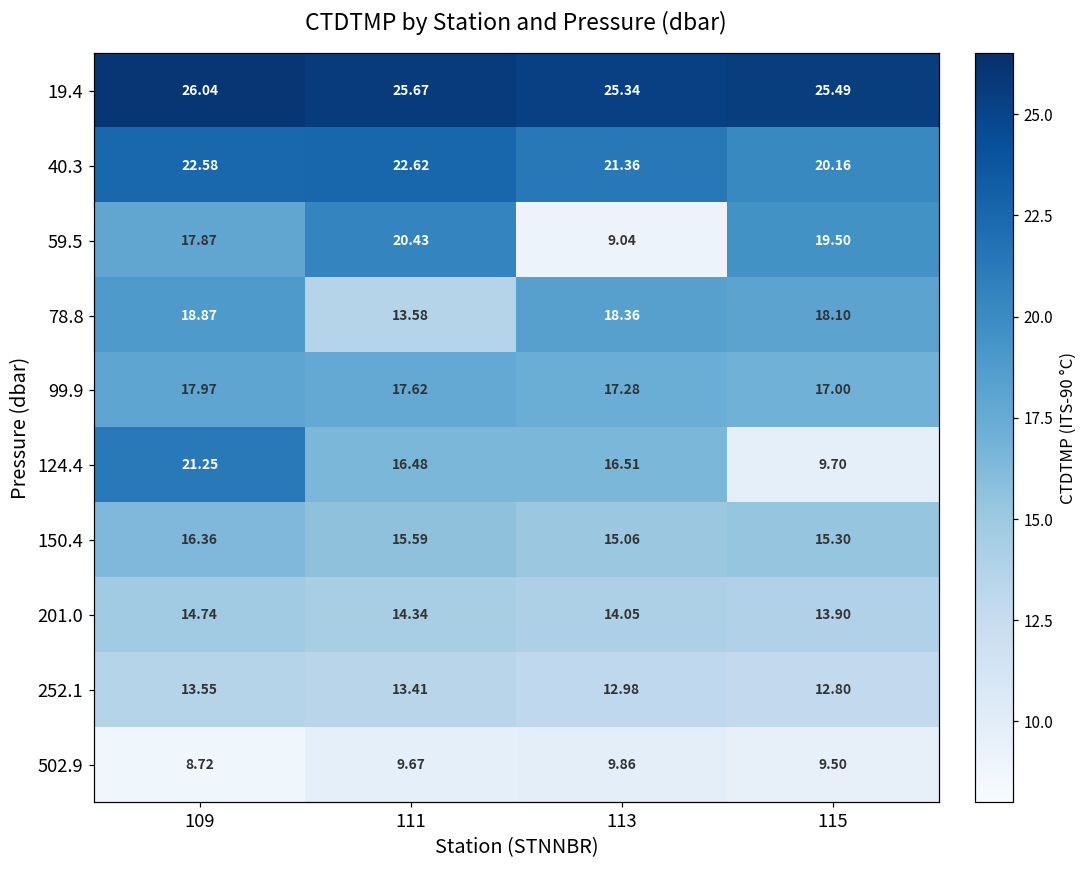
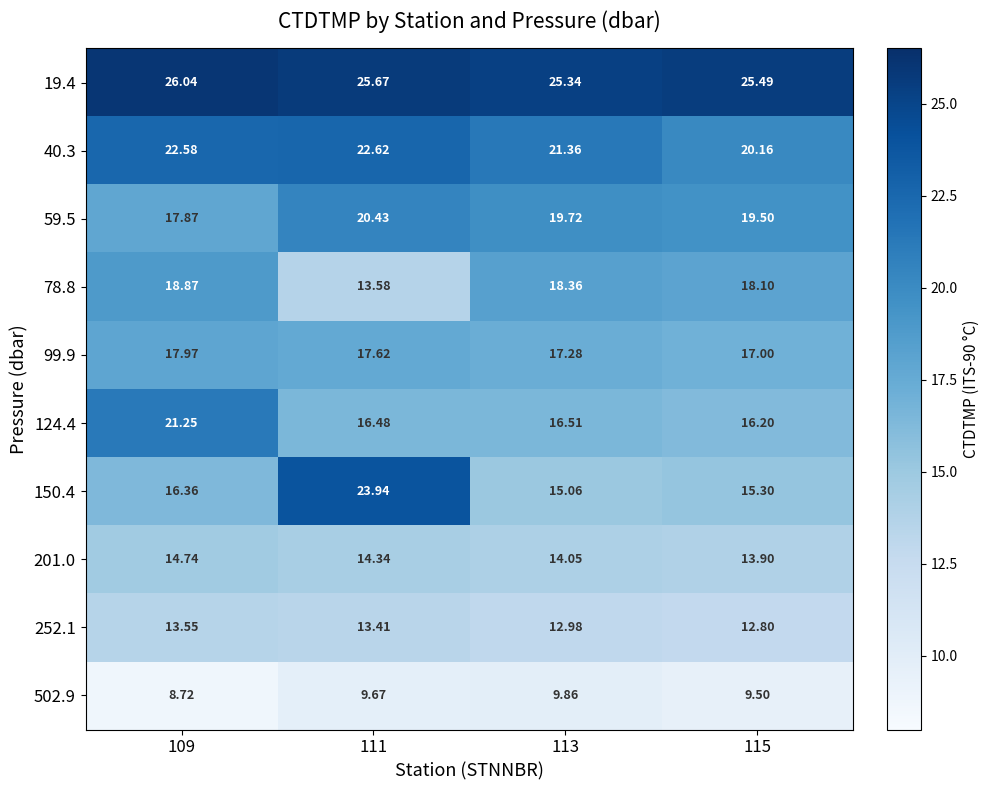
59.5, 113: 9.04 -> 19.72
124.4, 115: 9.70 -> 16.20
150.4, 111: 15.59 -> 23.94
